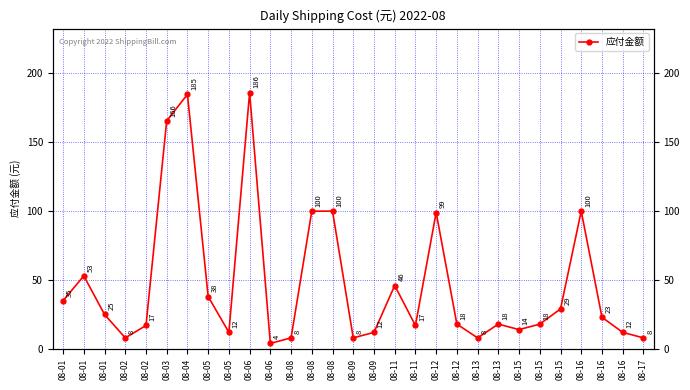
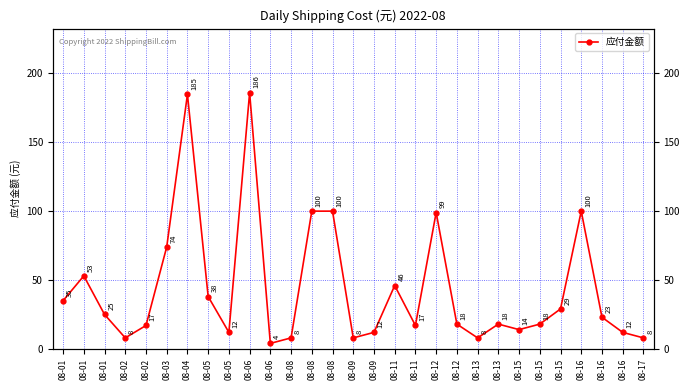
08-03: 166 -> 74
